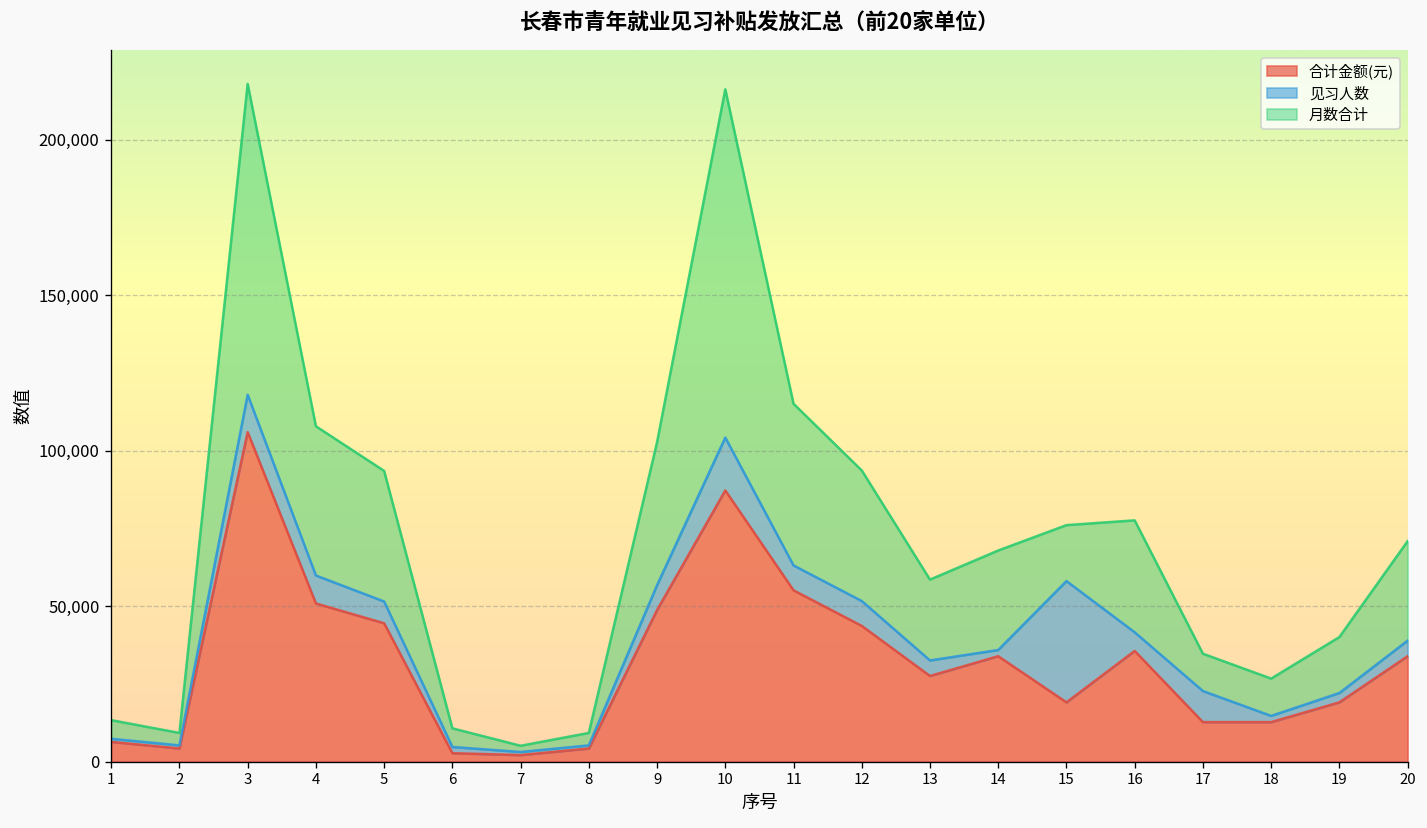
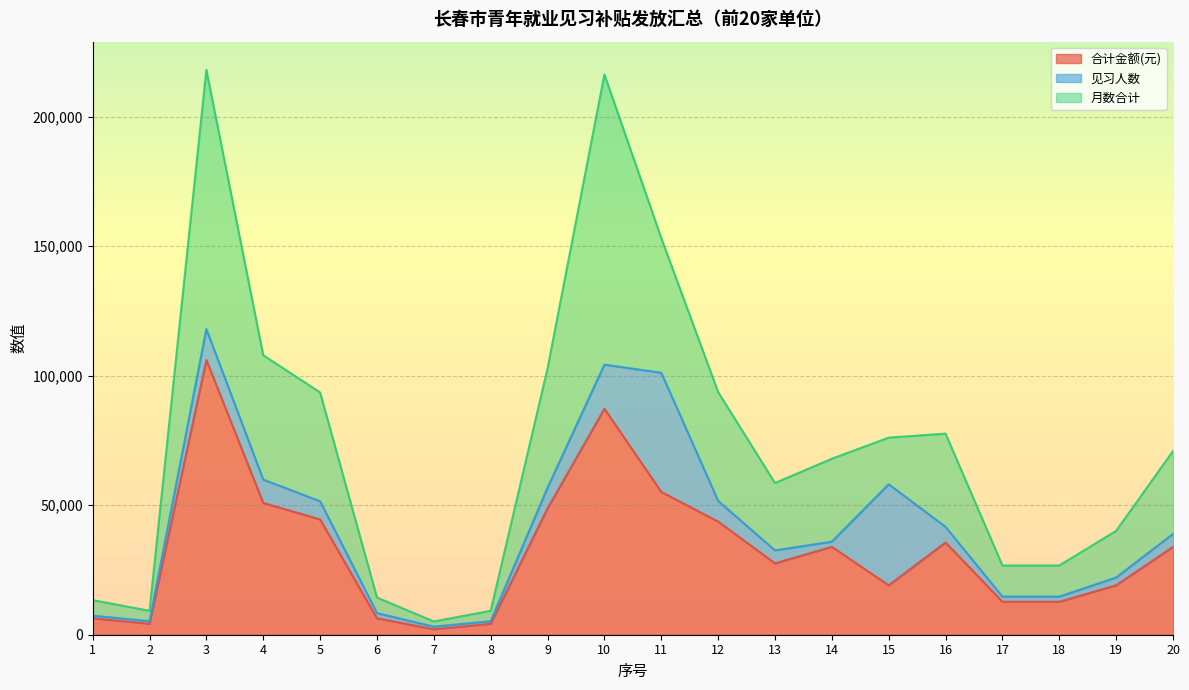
合计金额(元), 6: 3,000 -> 6,000
见习人数, 11: 8,000 -> 46,000
见习人数, 17: 10,000 -> 2,000
